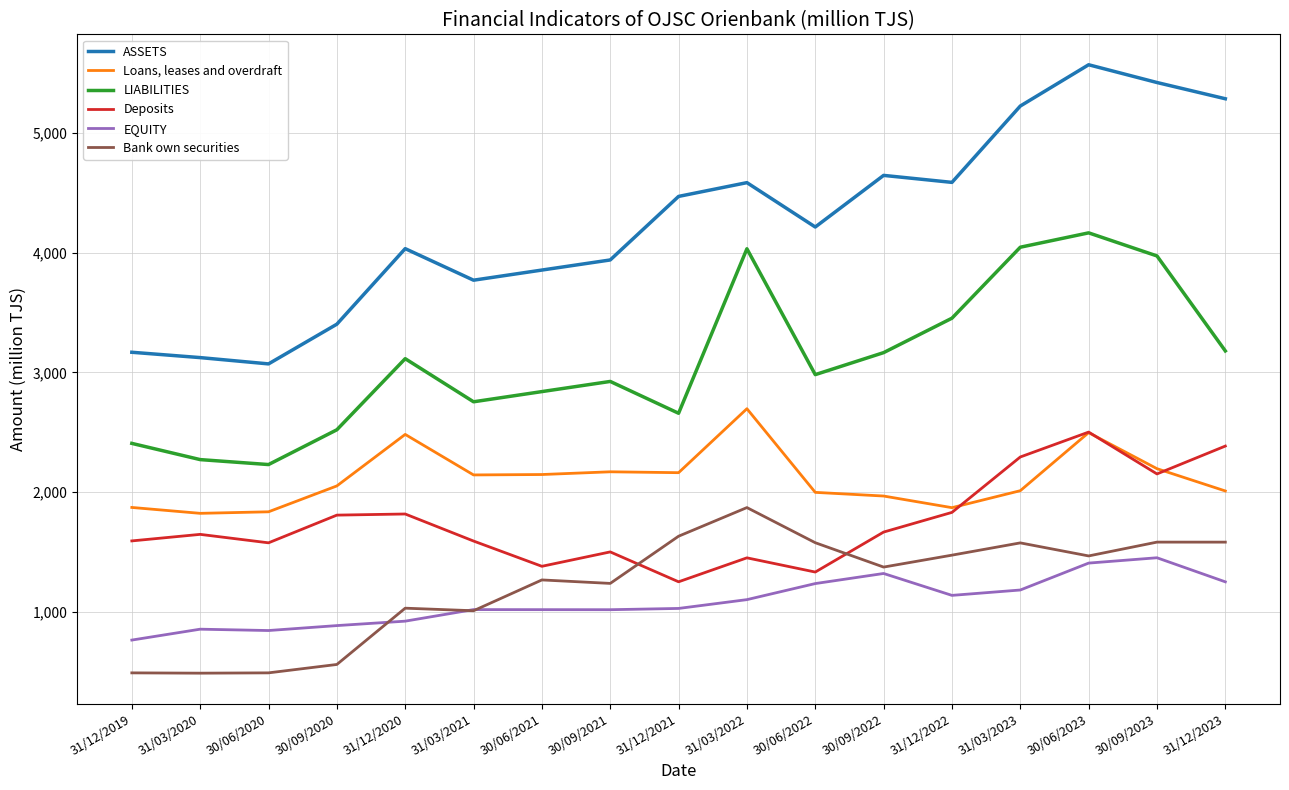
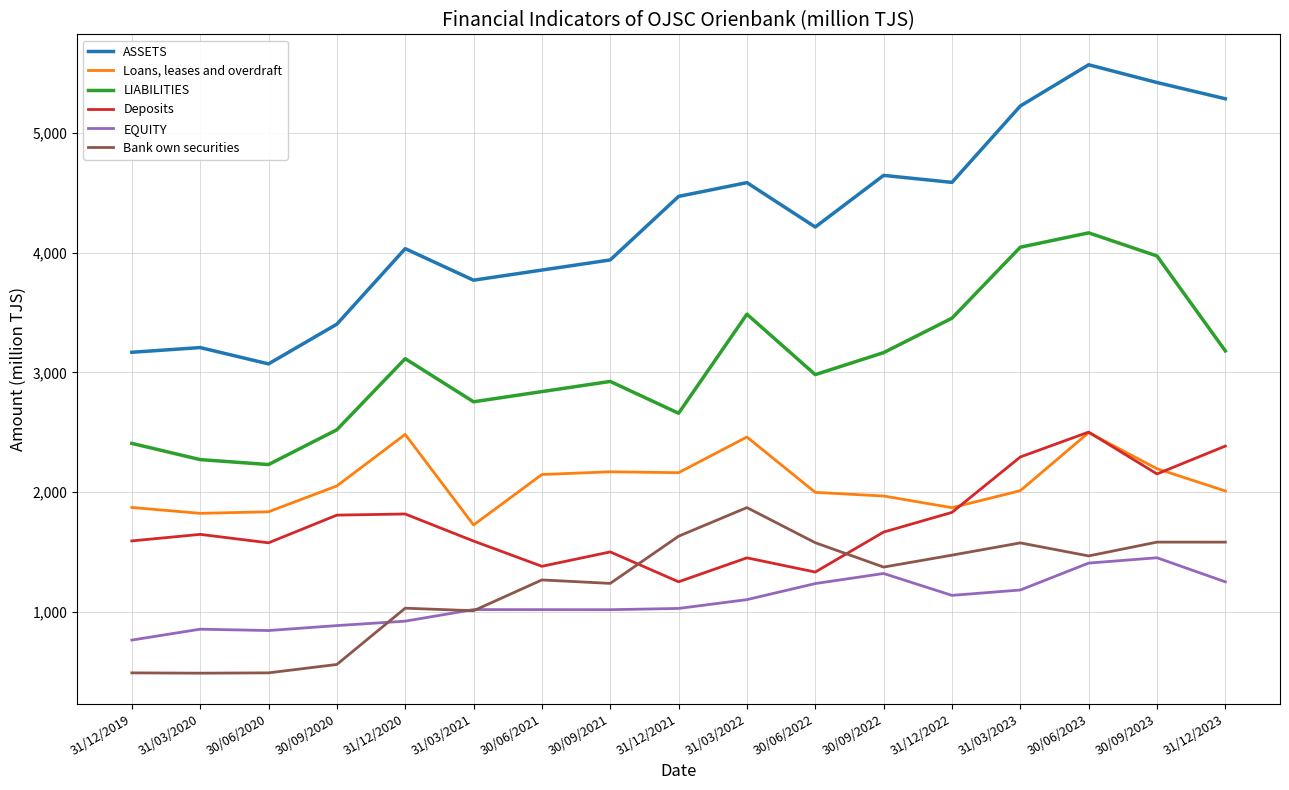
ASSETS, 31/03/2020: 3,120 -> 3,210
Loans, leases and overdraft, 31/03/2021: 2,140 -> 1,720
Loans, leases and overdraft, 31/03/2022: 2,700 -> 2,460
LIABILITIES, 31/03/2022: 4,030 -> 3,490
